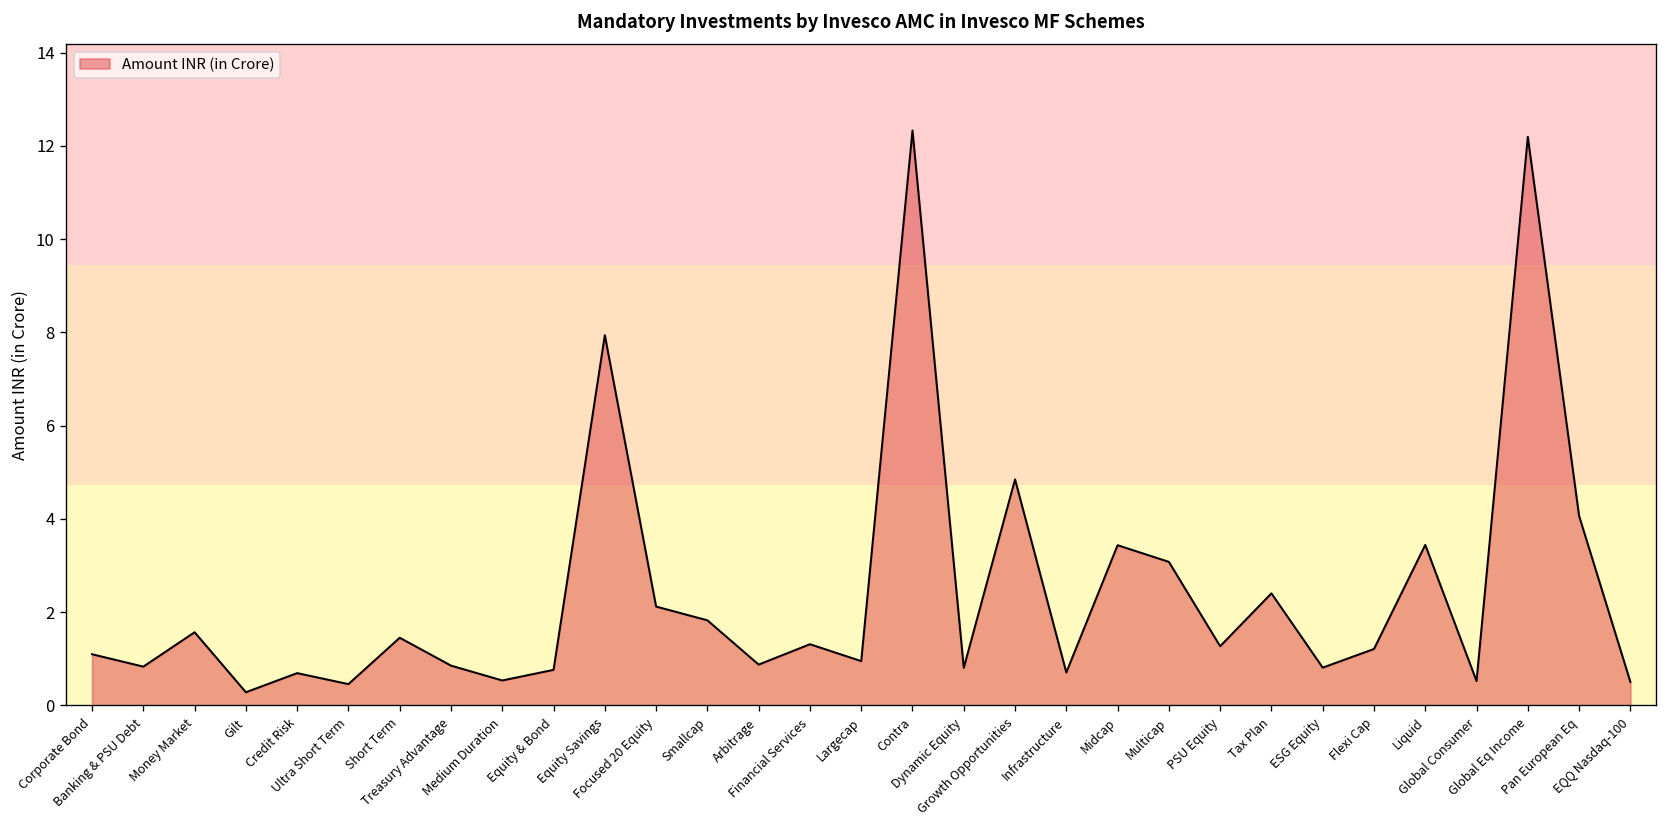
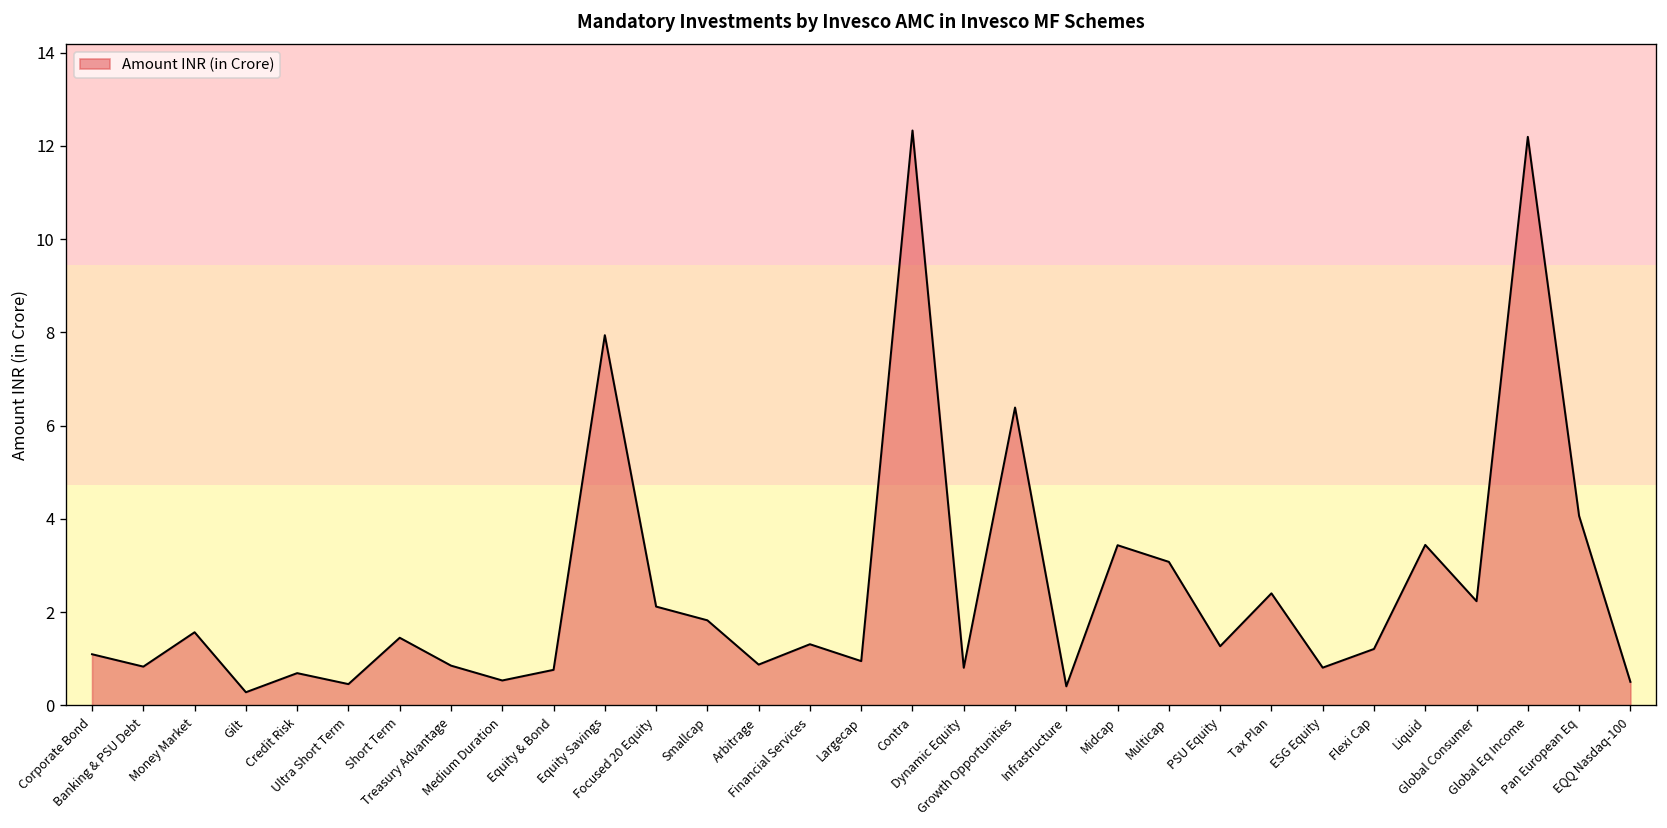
Growth Opportunities: 4.8 -> 6.4
Infrastructure: 0.7 -> 0.4
Global Consumer: 0.5 -> 2.2
